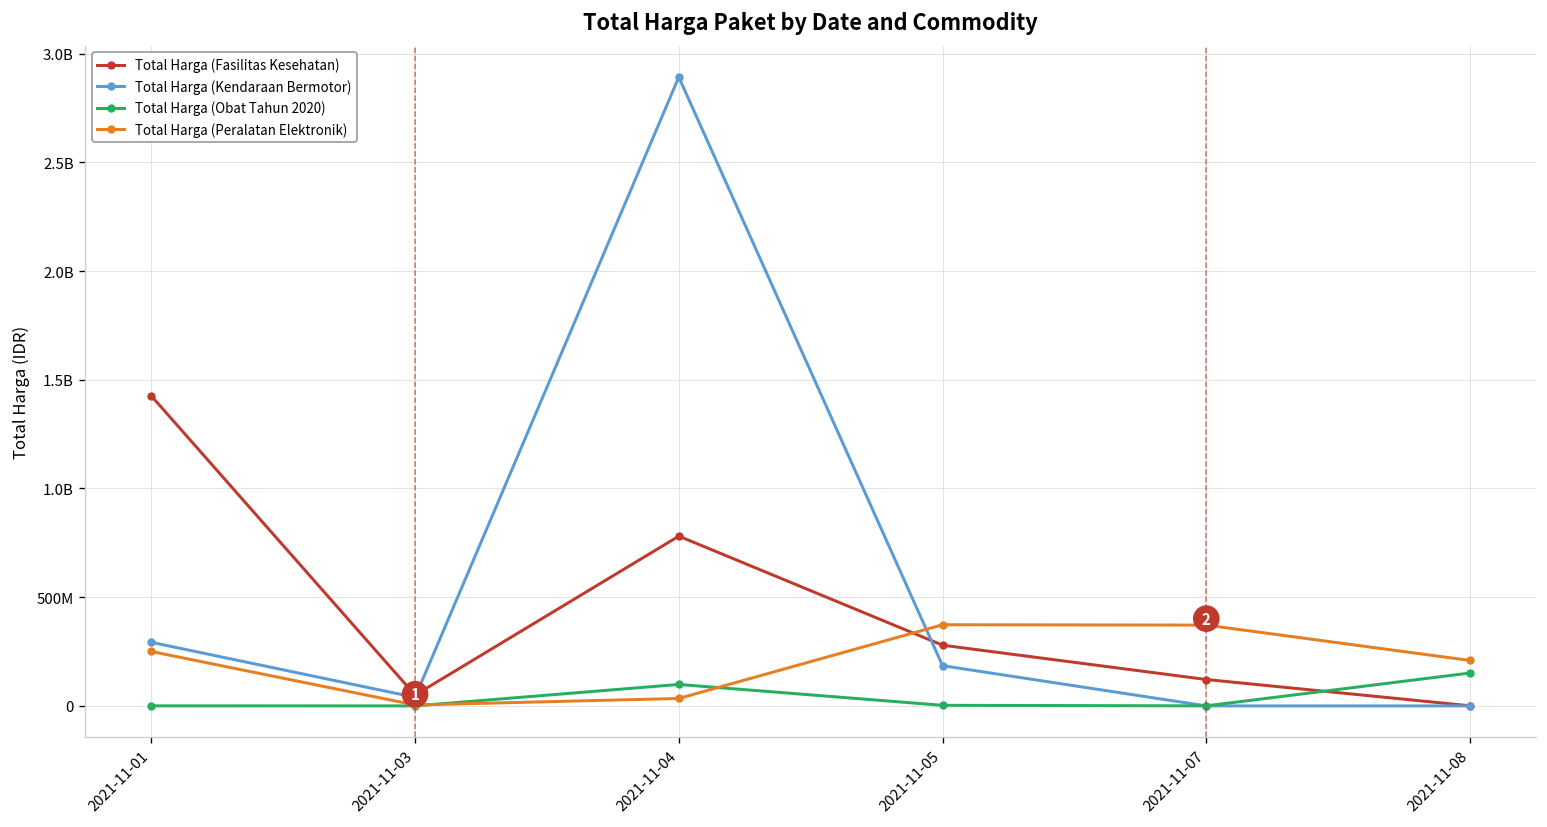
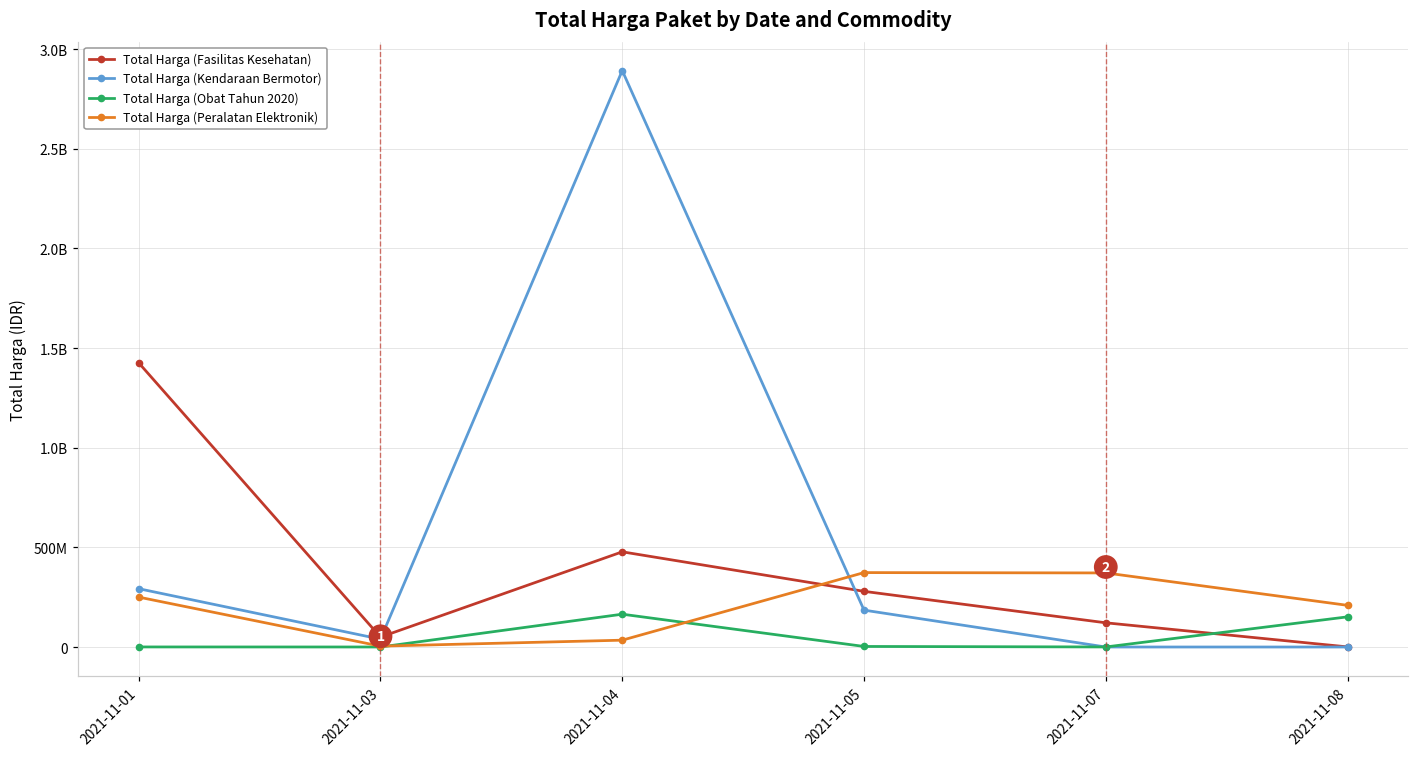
Total Harga (Fasilitas Kesehatan), 2021-11-04: 780000000 -> 480000000
Total Harga (Obat Tahun 2020), 2021-11-04: 100000000 -> 160000000
